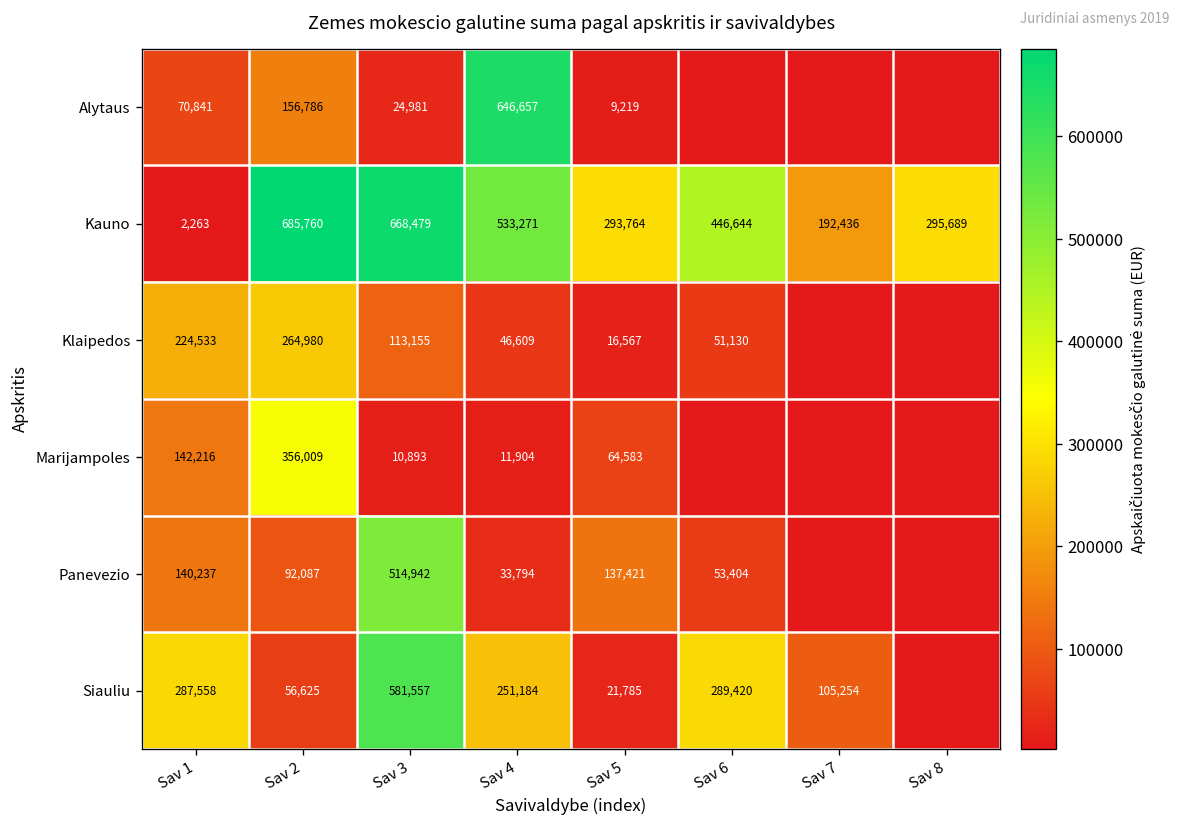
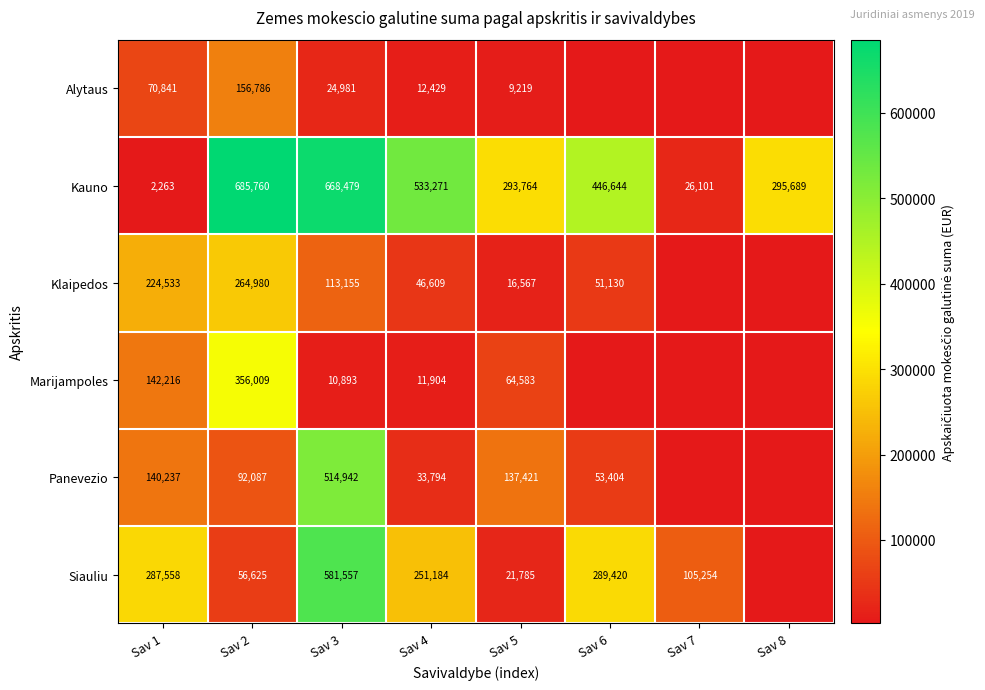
Alytaus, Sav 4: 646,657 -> 12,429
Kauno, Sav 7: 192,436 -> 26,101
